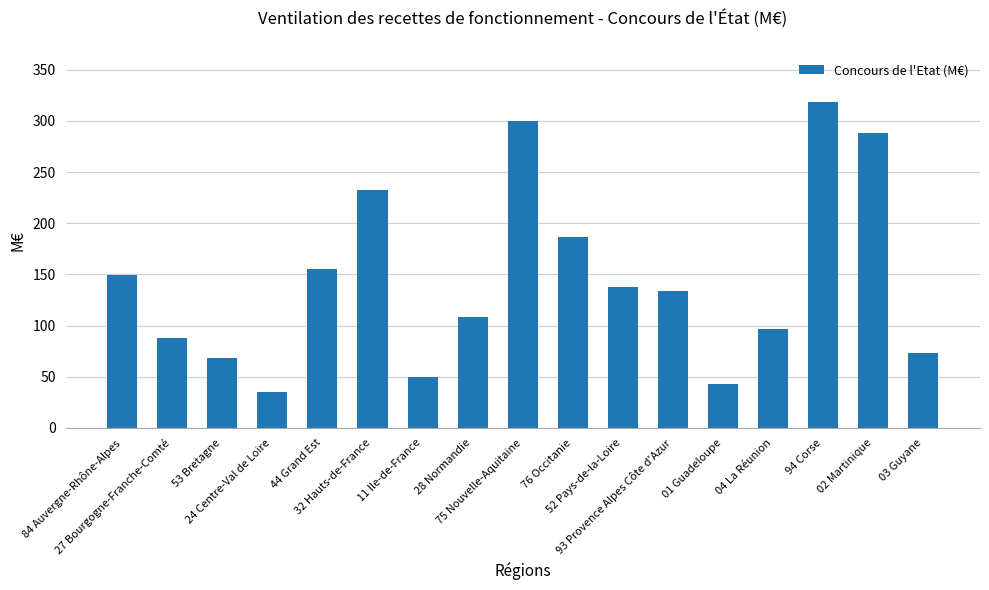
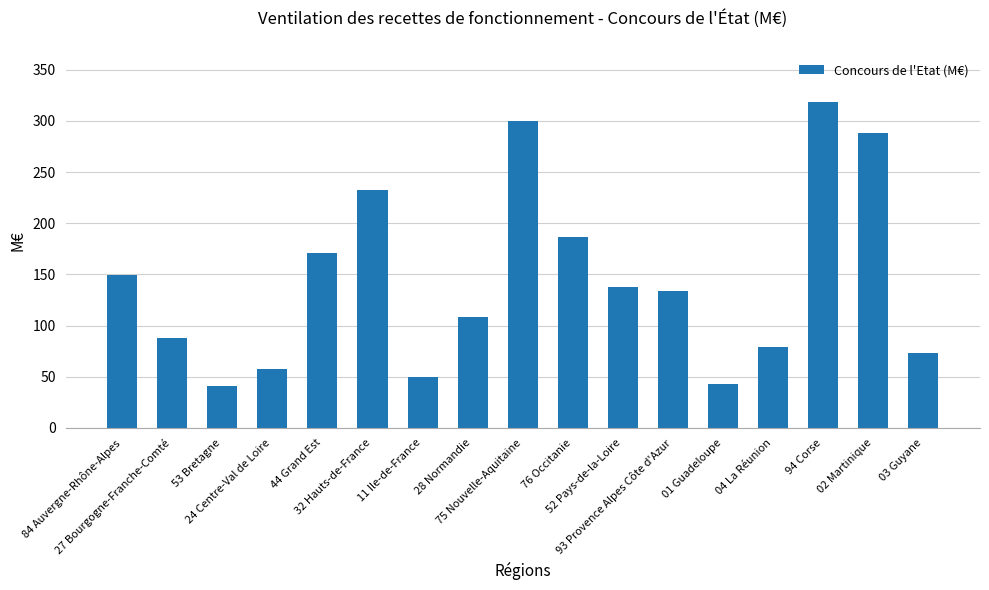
53 Bretagne: 69 -> 41
24 Centre-Val de Loire: 35 -> 57
44 Grand Est: 155 -> 171
04 La Réunion: 96 -> 79
